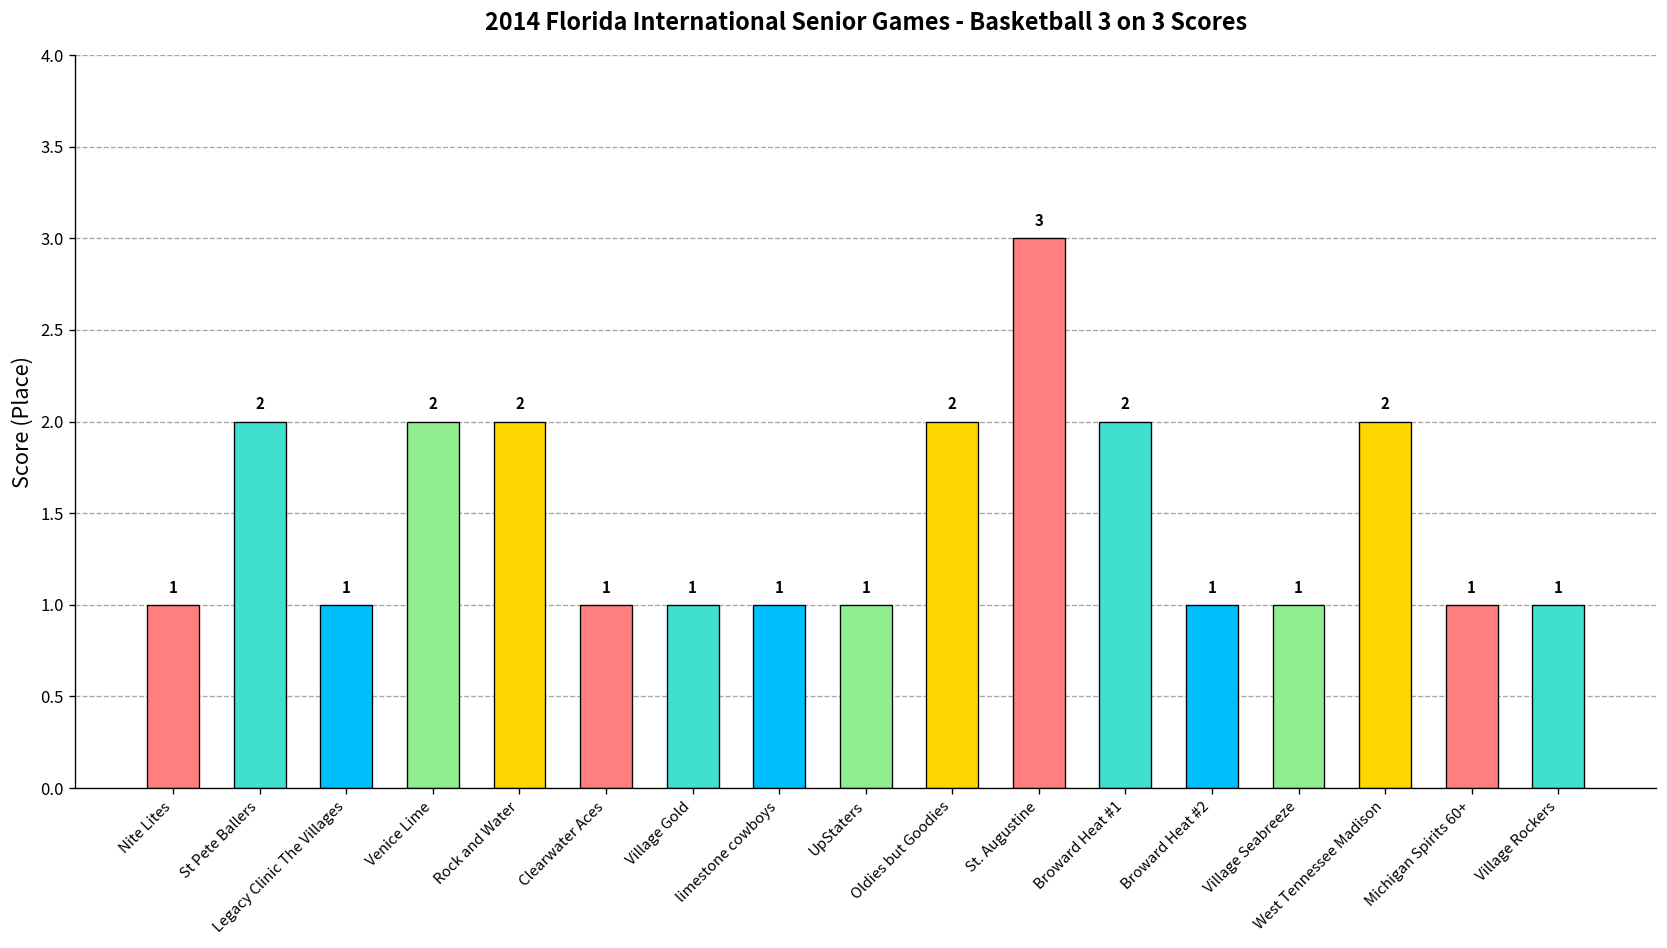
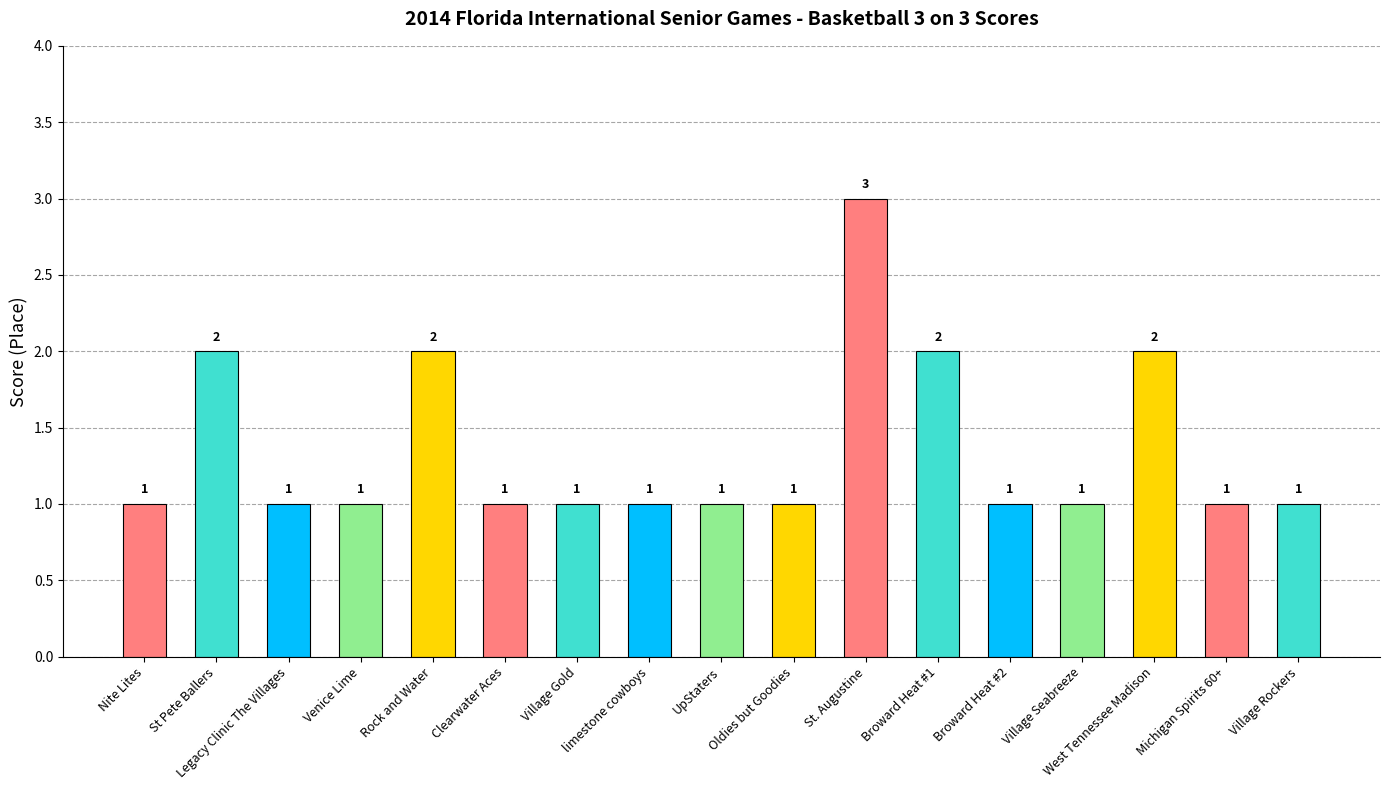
Venice Lime: 2 -> 1
Oldies but Goodies: 2 -> 1
